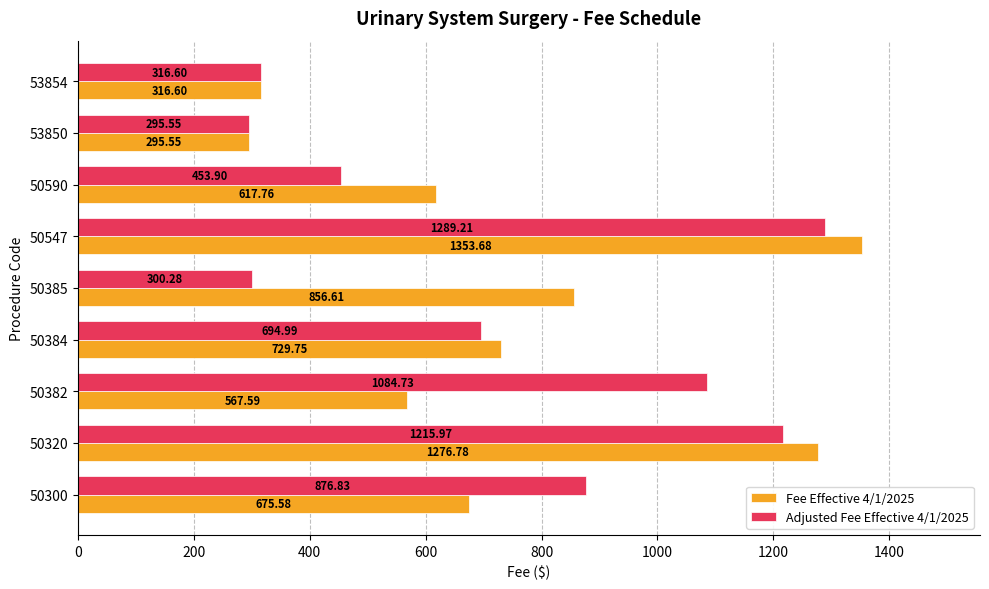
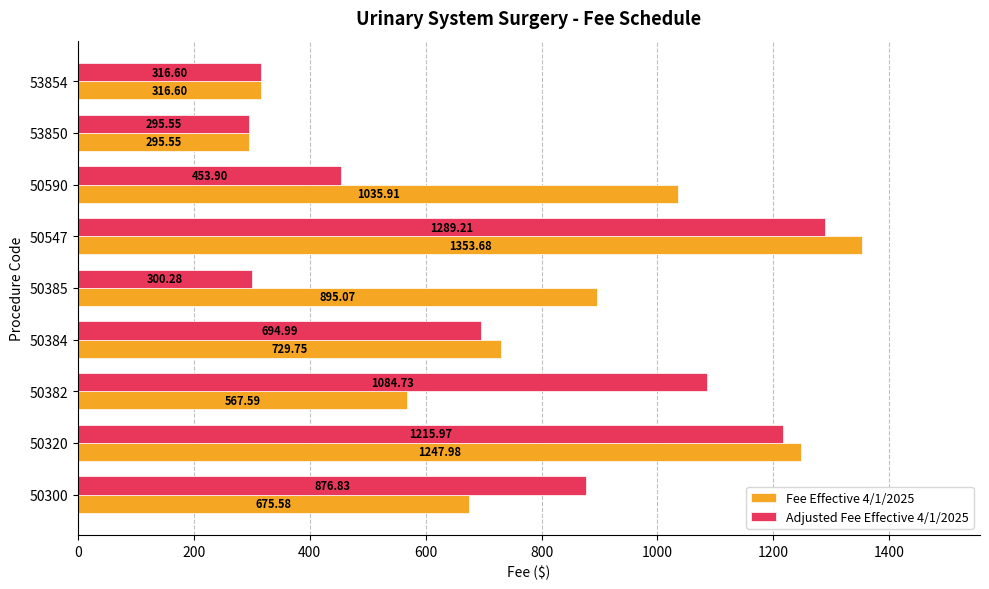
Fee Effective 4/1/2025, 50590: 617.76 -> 1035.91
Fee Effective 4/1/2025, 50385: 856.61 -> 895.07
Fee Effective 4/1/2025, 50320: 1276.78 -> 1247.98
